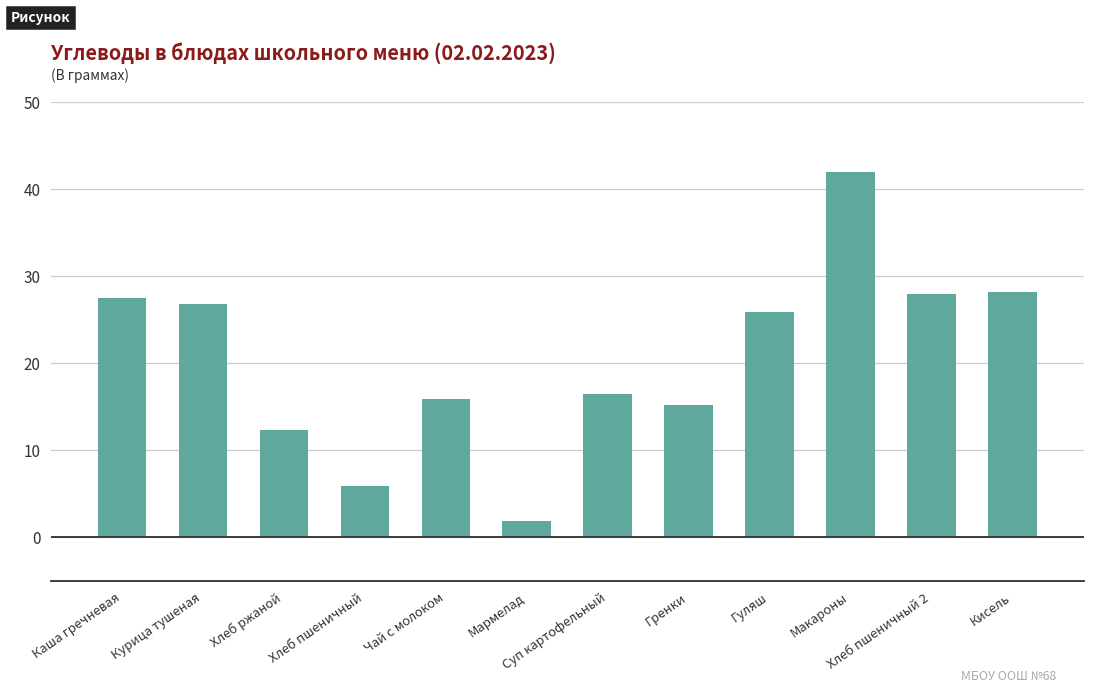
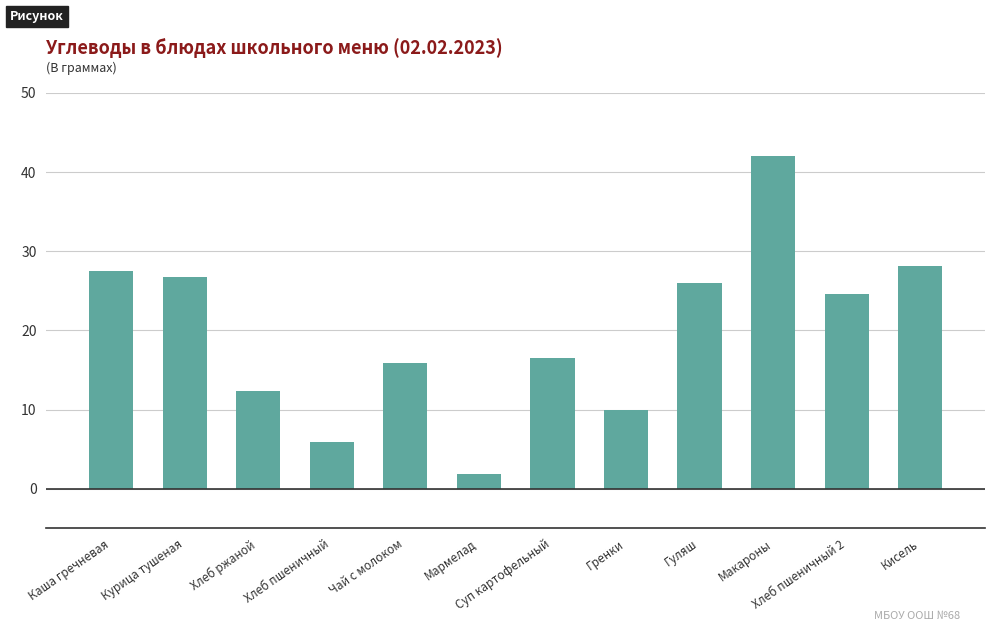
Гренки: 15 -> 10
Хлеб пшеничный 2: 28 -> 25
